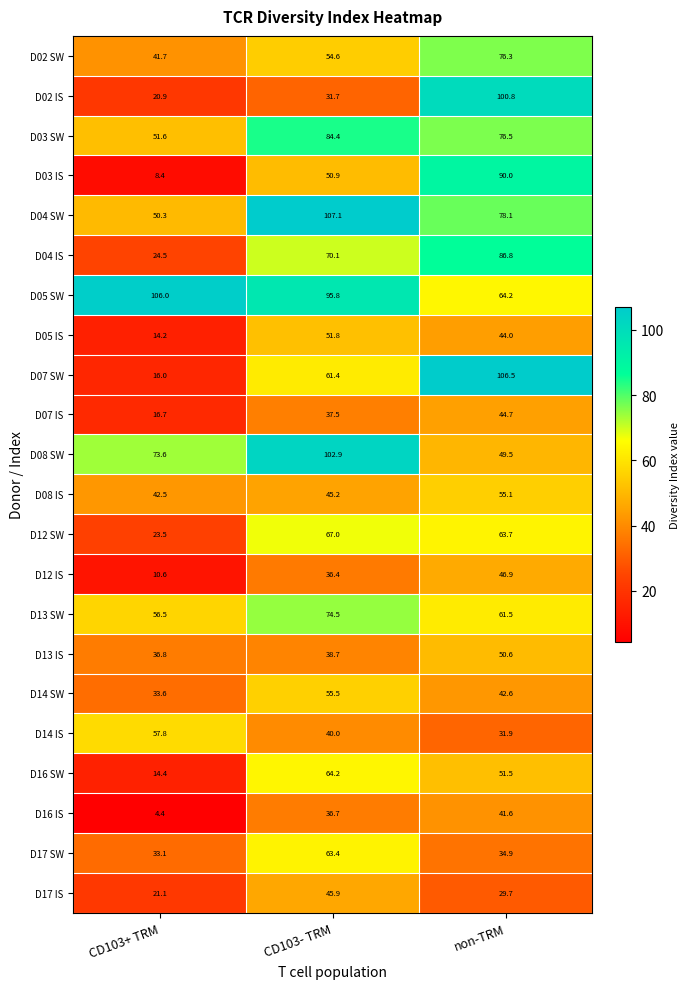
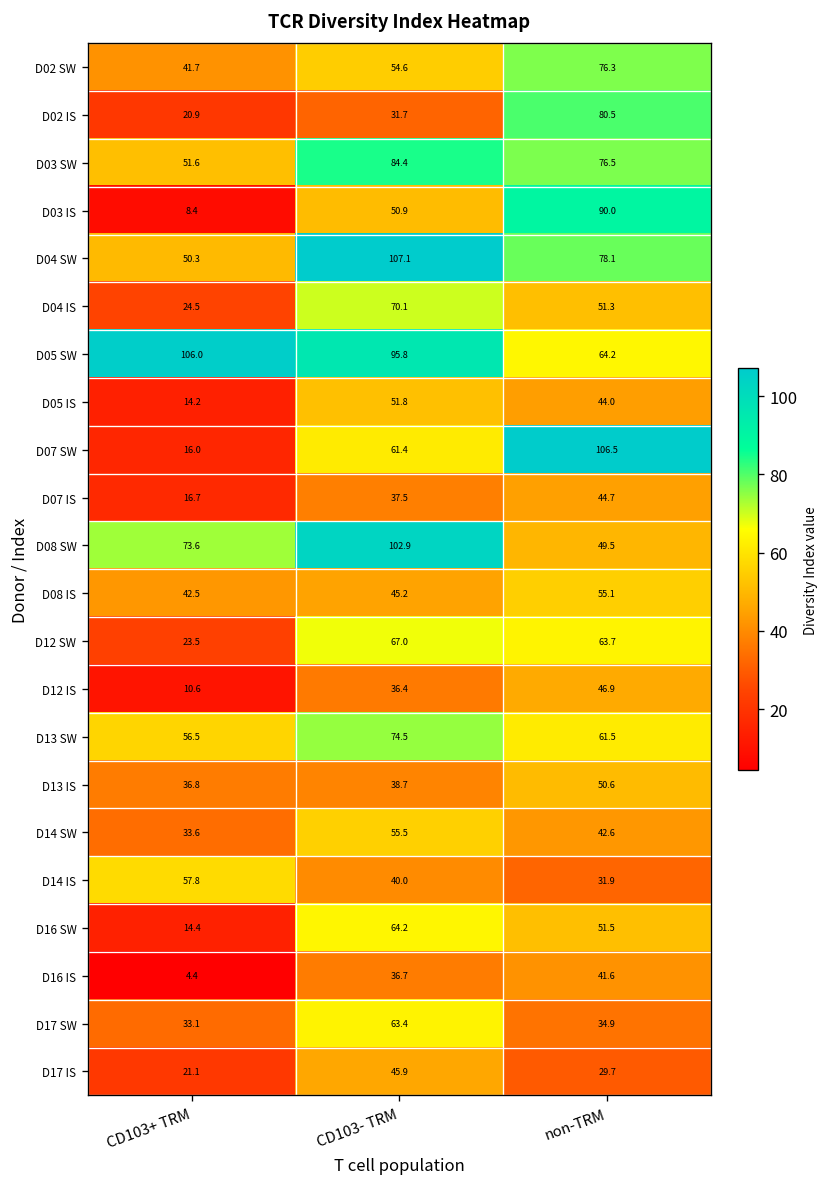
D02 IS, non-TRM: 100.8 -> 80.5
D04 IS, non-TRM: 86.8 -> 51.3
